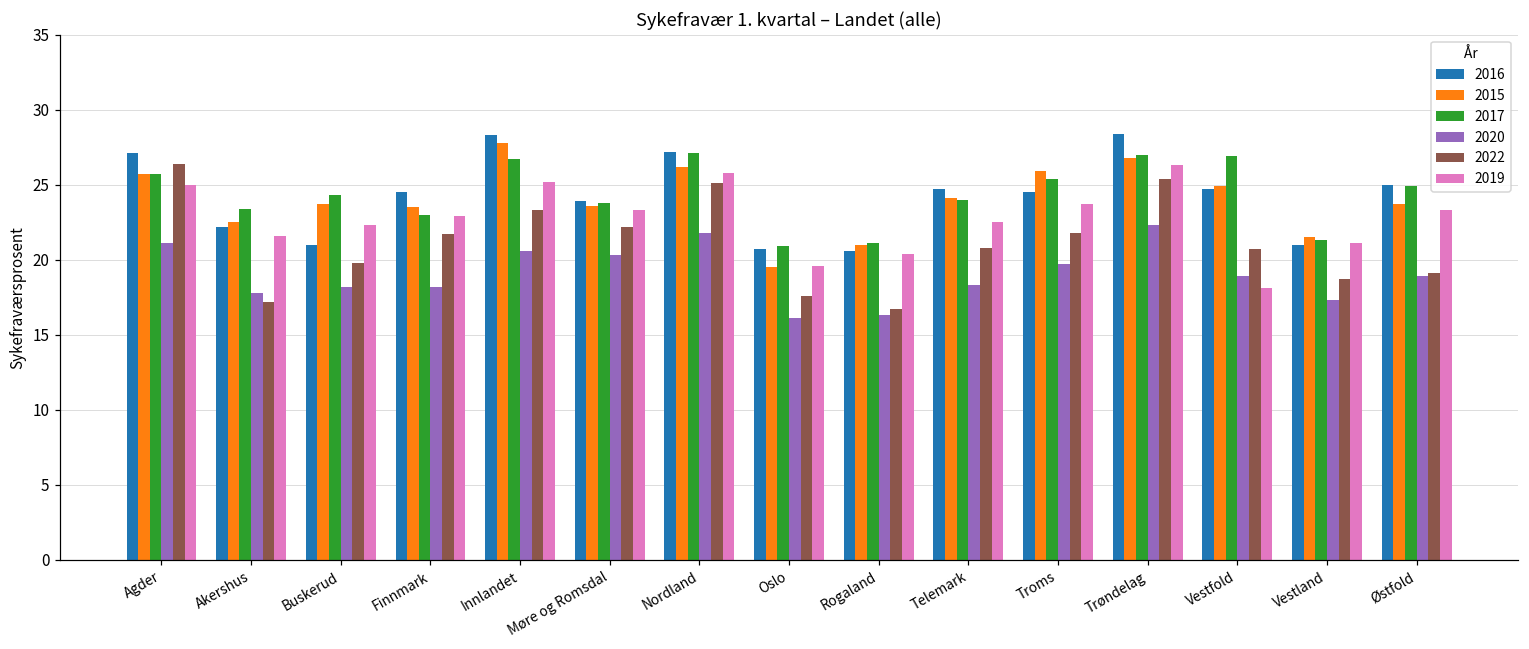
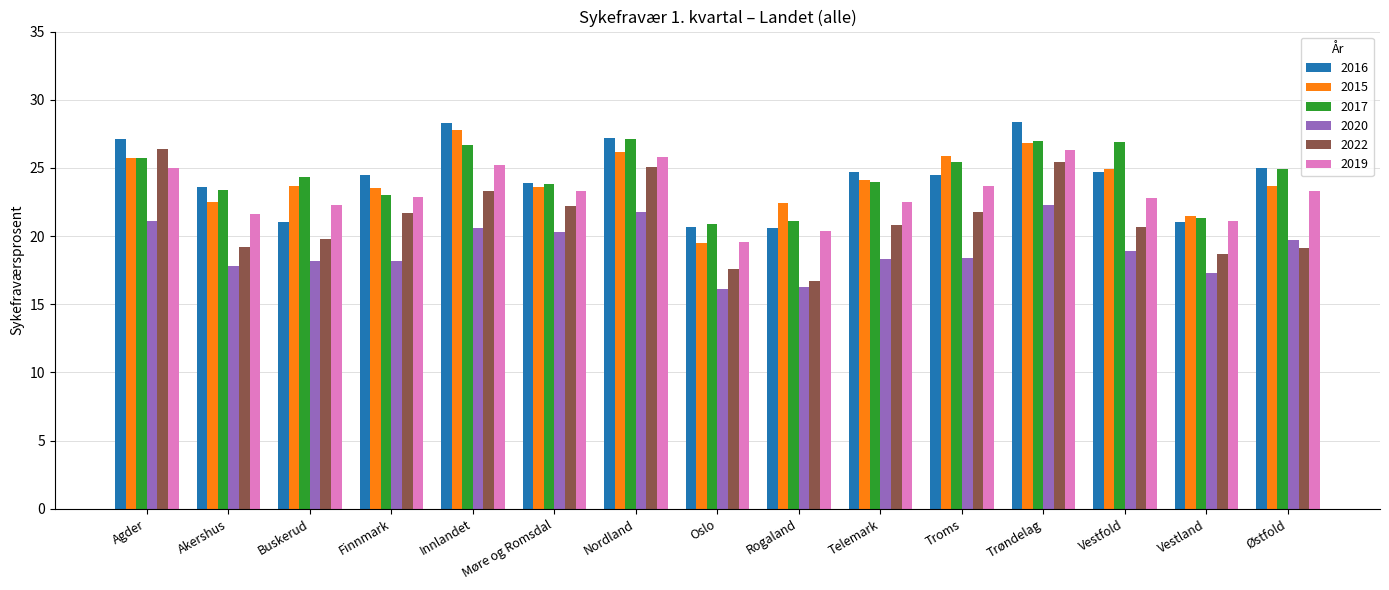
2016, Akershus: 22.2 -> 23.6
2022, Akershus: 17.2 -> 19.2
2015, Rogaland: 21.0 -> 22.4
2020, Troms: 19.7 -> 18.4
2019, Vestfold: 18.1 -> 22.8
2020, Østfold: 18.9 -> 19.7
